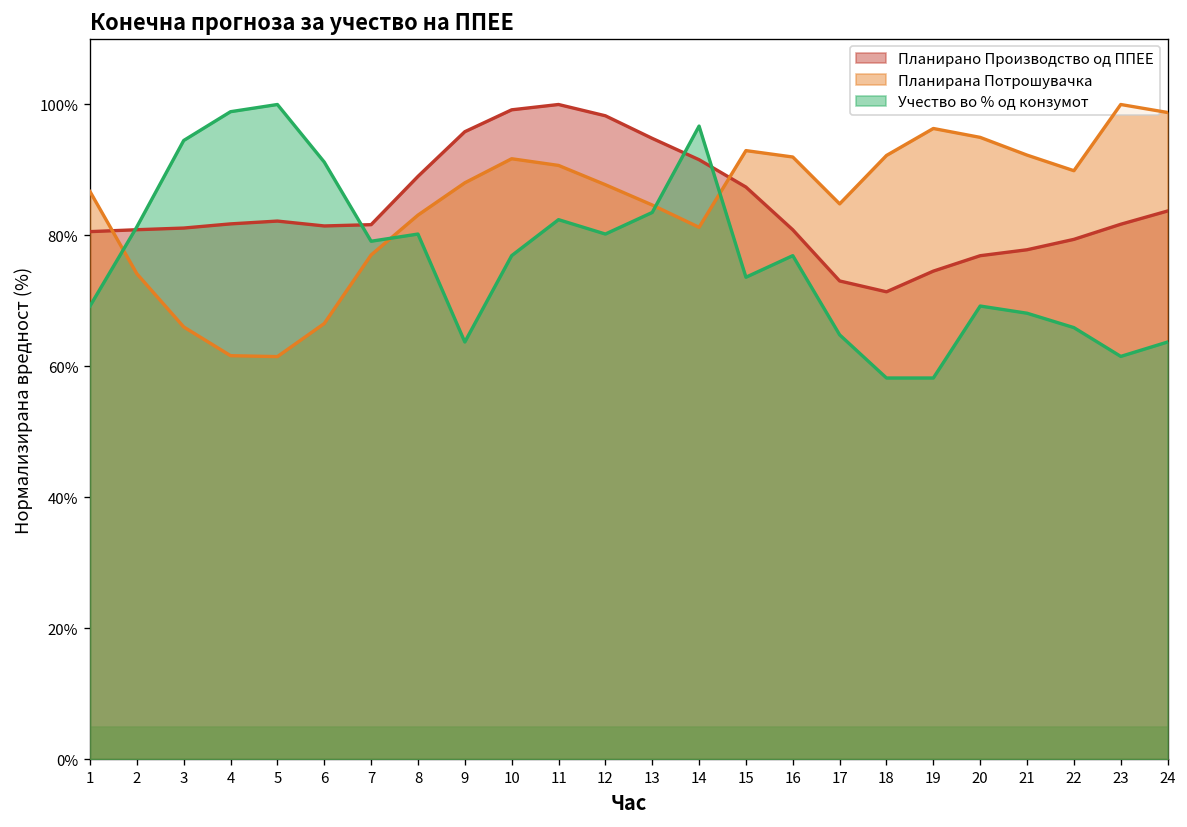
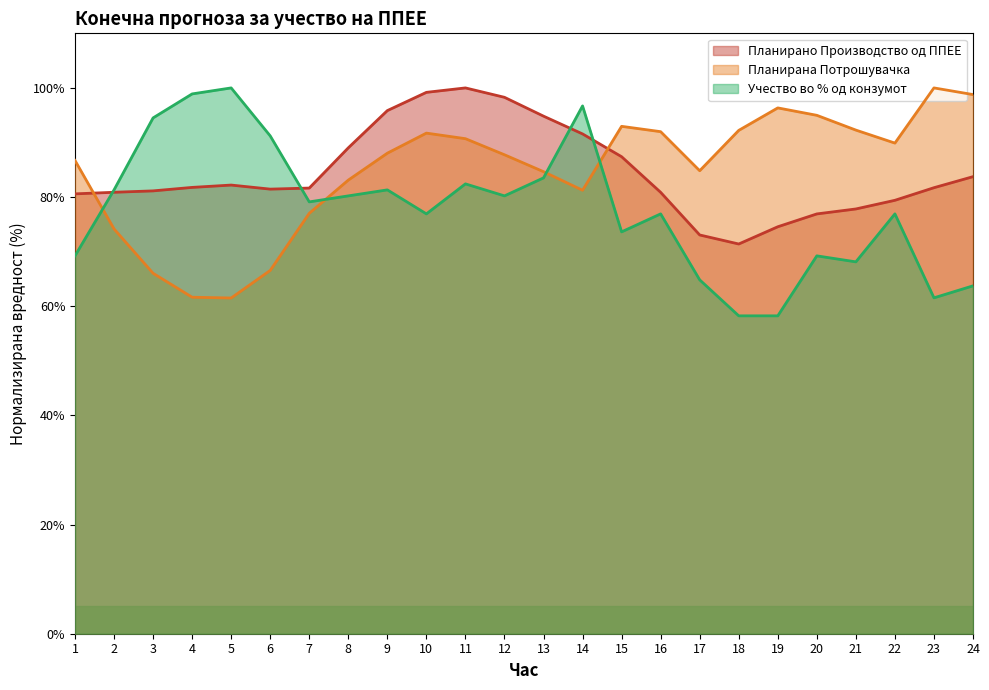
Учество во % од конзумот, 9: 64% -> 81%
Учество во % од конзумот, 22: 66% -> 77%
